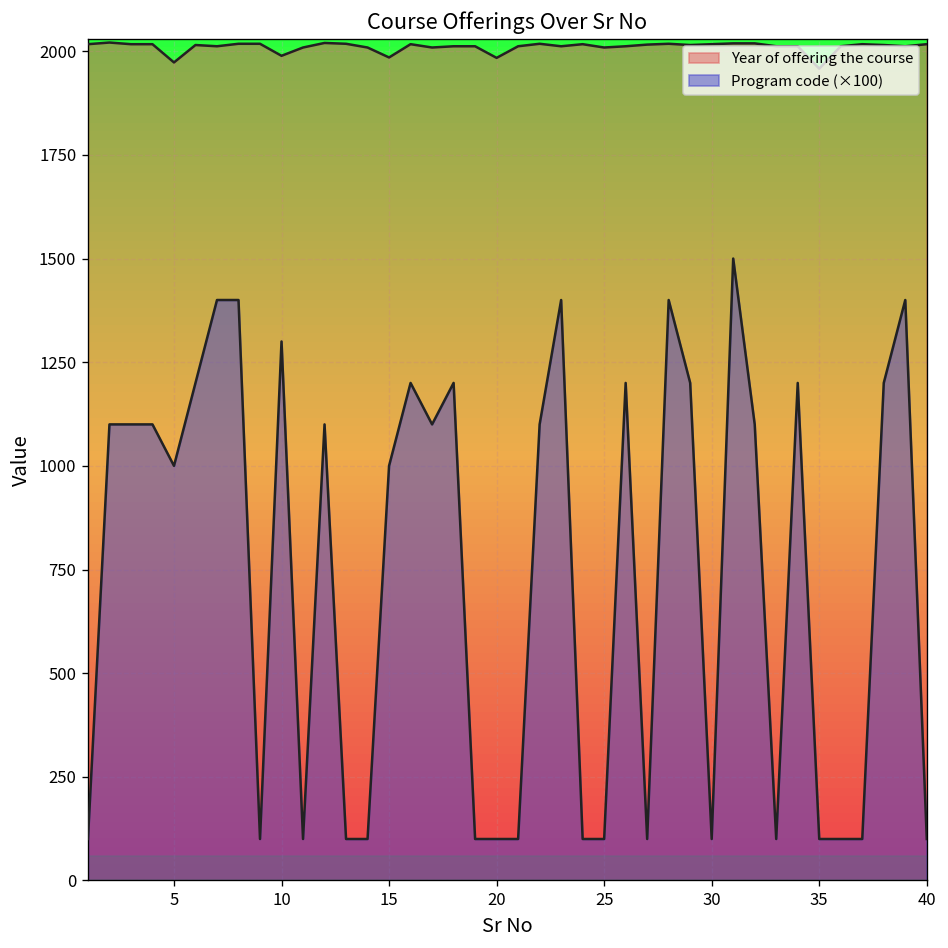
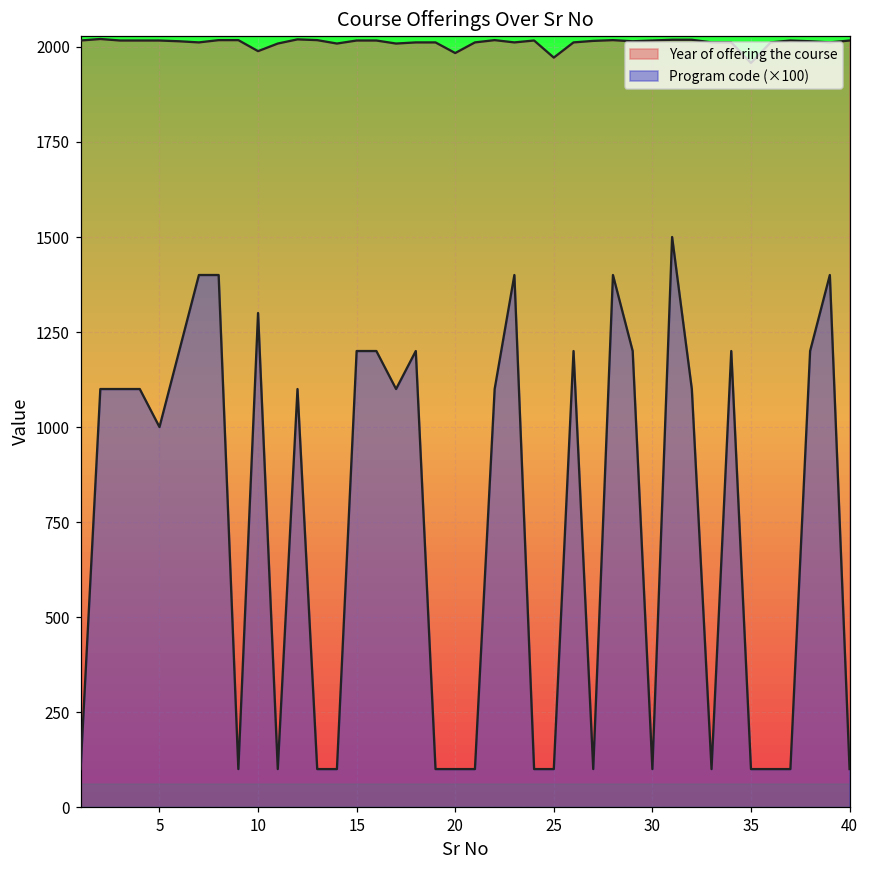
Year of offering the course, 5: 1970 -> 2020
Year of offering the course, 15: 1990 -> 2020
Program code (×100), 15: 1000 -> 1200
Year of offering the course, 25: 2010 -> 1970
